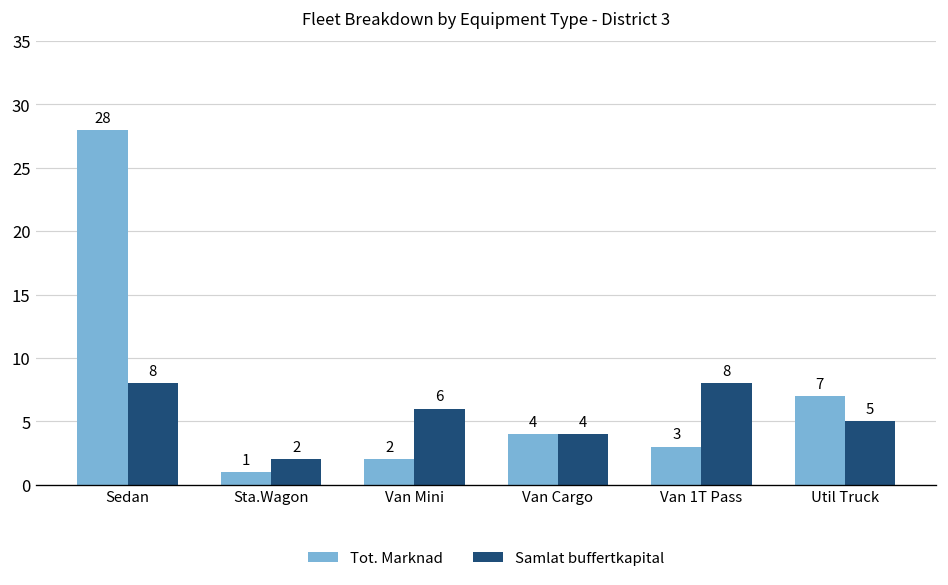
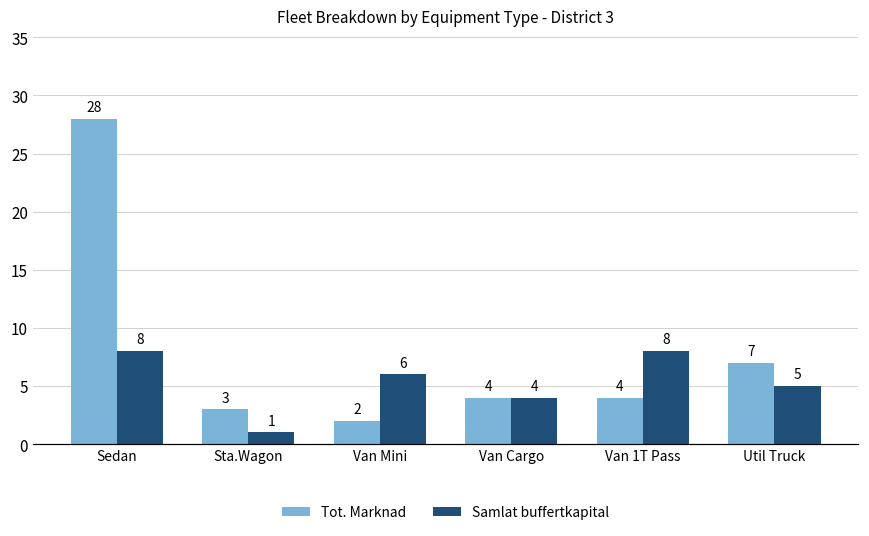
Tot. Marknad, Sta.Wagon: 1 -> 3
Samlat buffertkapital, Sta.Wagon: 2 -> 1
Tot. Marknad, Van 1T Pass: 3 -> 4
